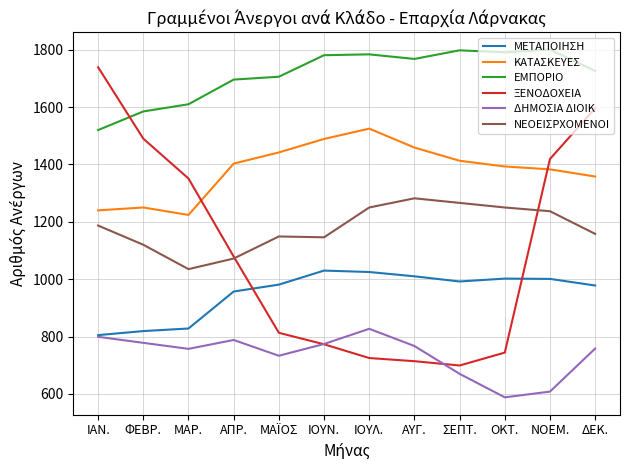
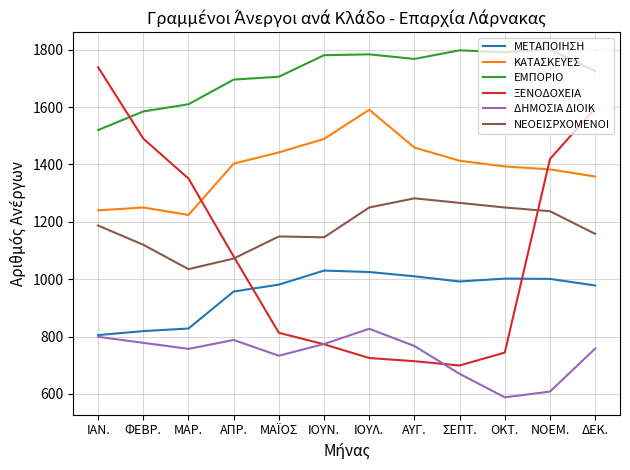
ΚΑΤΑΣΚΕΥΕΣ, ΙΟΥΛ.: 1530 -> 1590
